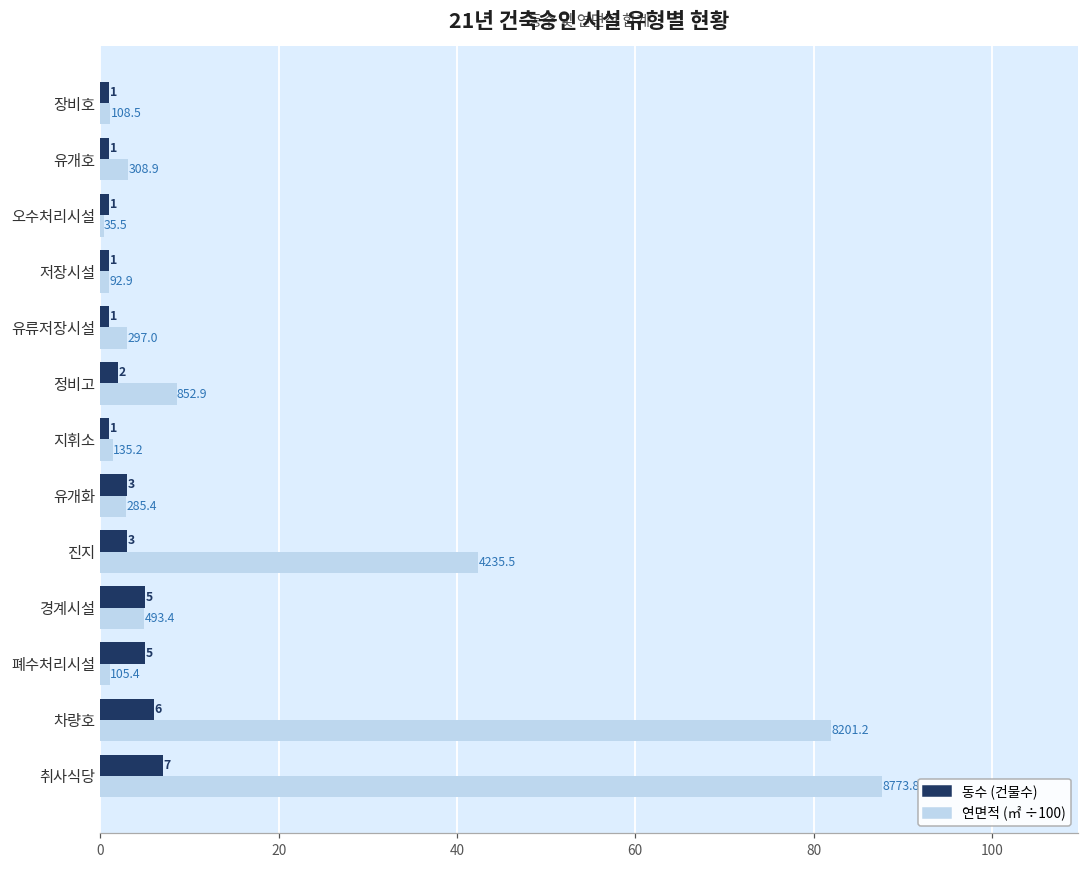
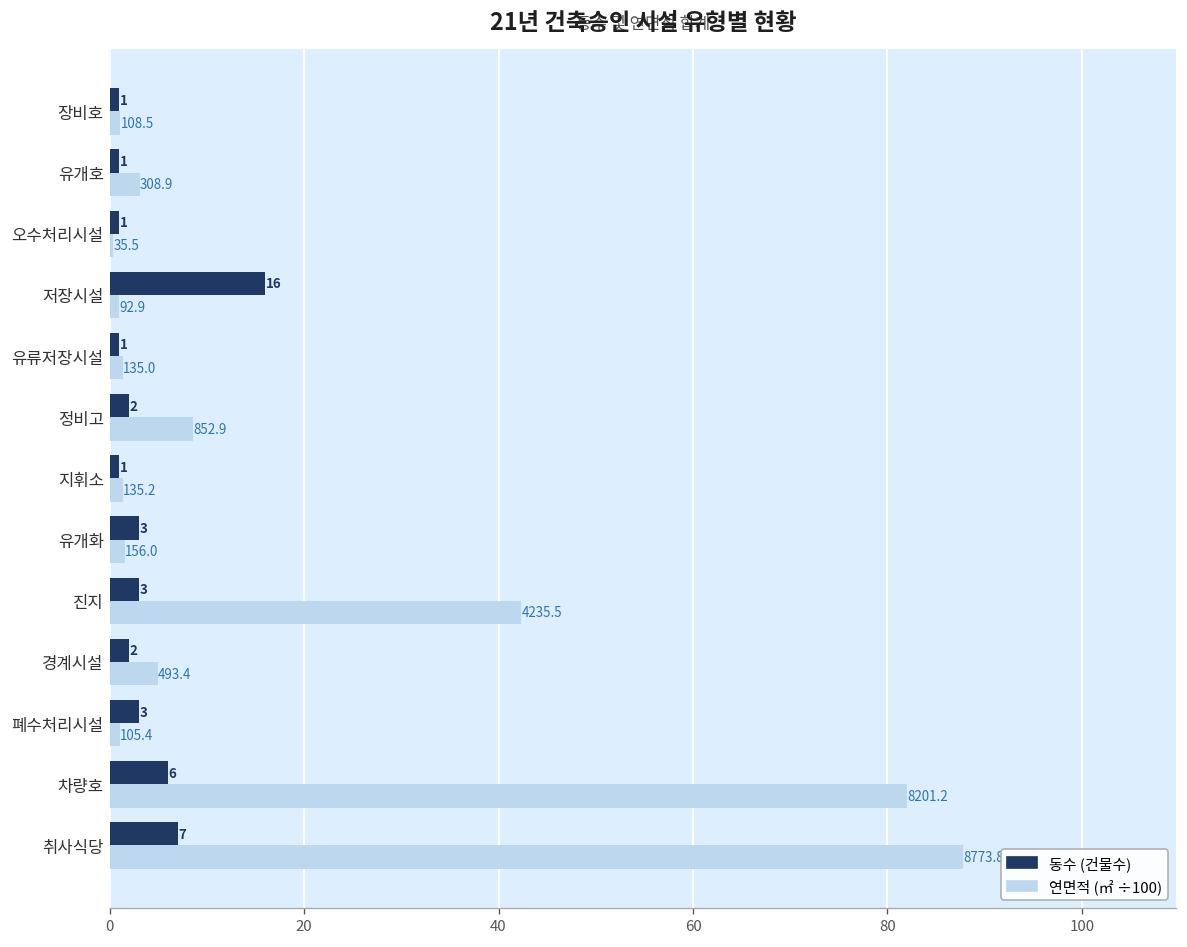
동수 (건물수), 저장시설: 1 -> 16
연면적 (㎡ ÷100), 유류저장시설: 297.0 -> 135.0
연면적 (㎡ ÷100), 유개화: 285.4 -> 156.0
동수 (건물수), 경계시설: 5 -> 2
동수 (건물수), 폐수처리시설: 5 -> 3
